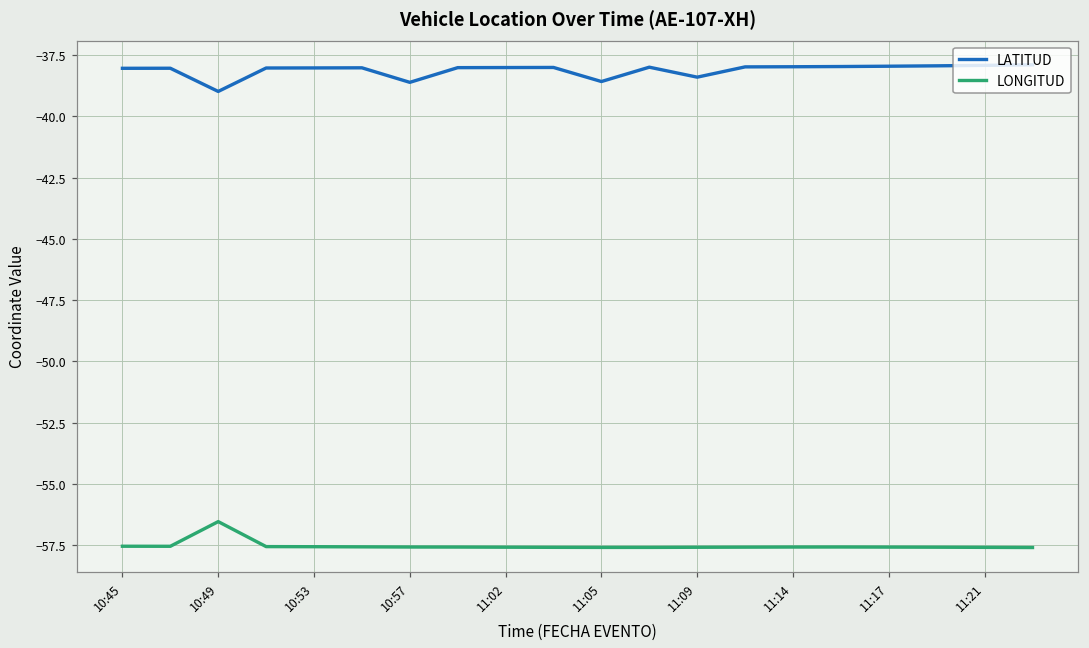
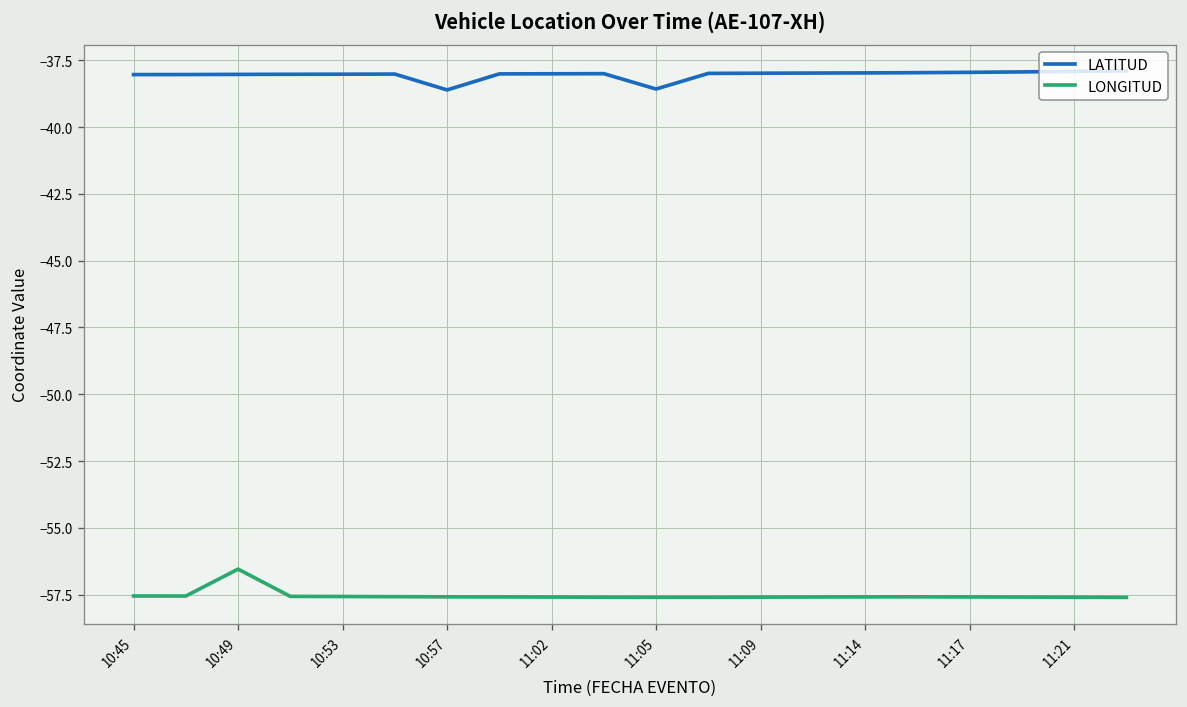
LATITUD, 10:49: -39.0 -> -38.0
LATITUD, 11:09: -38.4 -> -38.0
